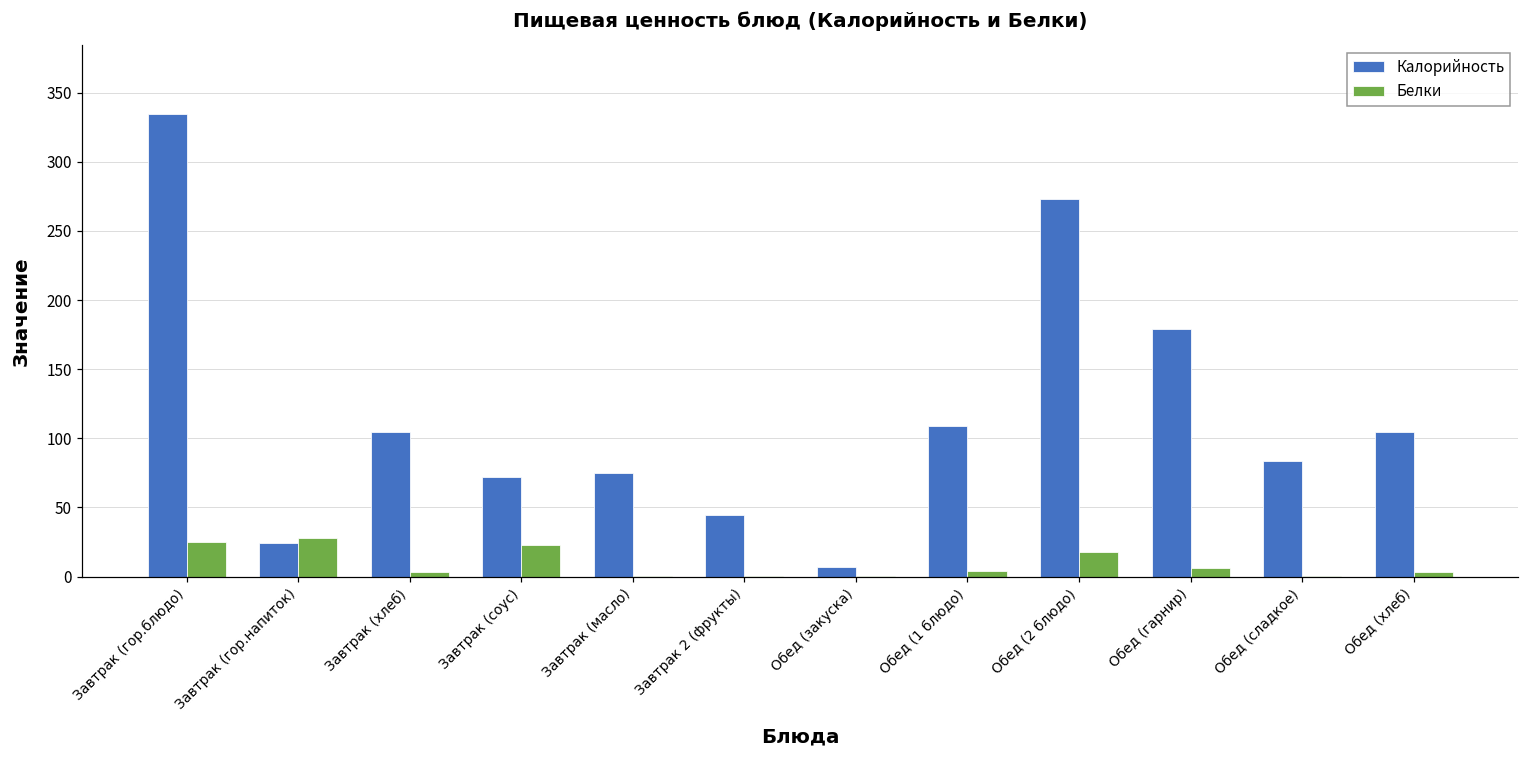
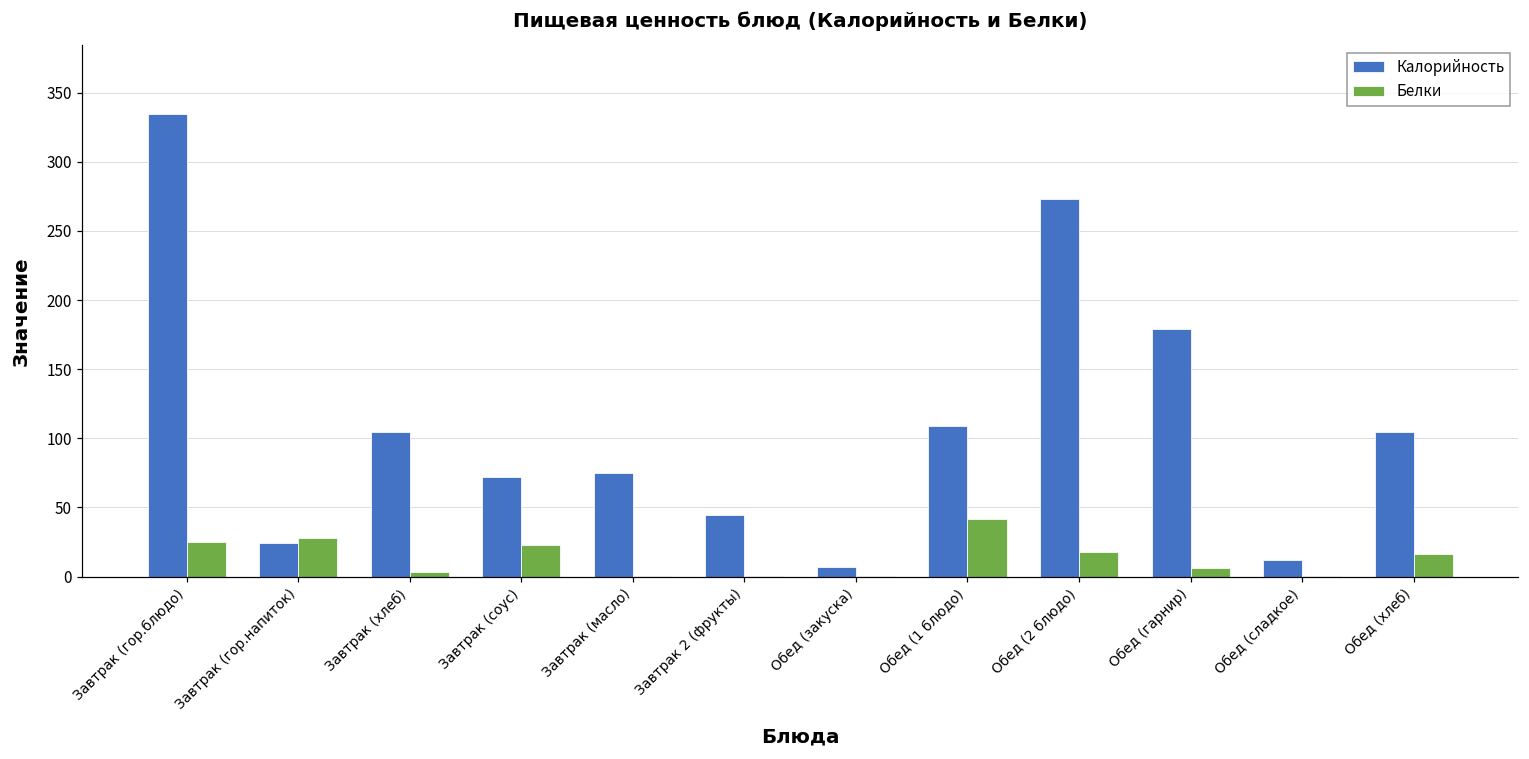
Белки, Обед (1 блюдо): 4 -> 41
Калорийность, Обед (сладкое): 84 -> 12
Белки, Обед (хлеб): 3 -> 16
